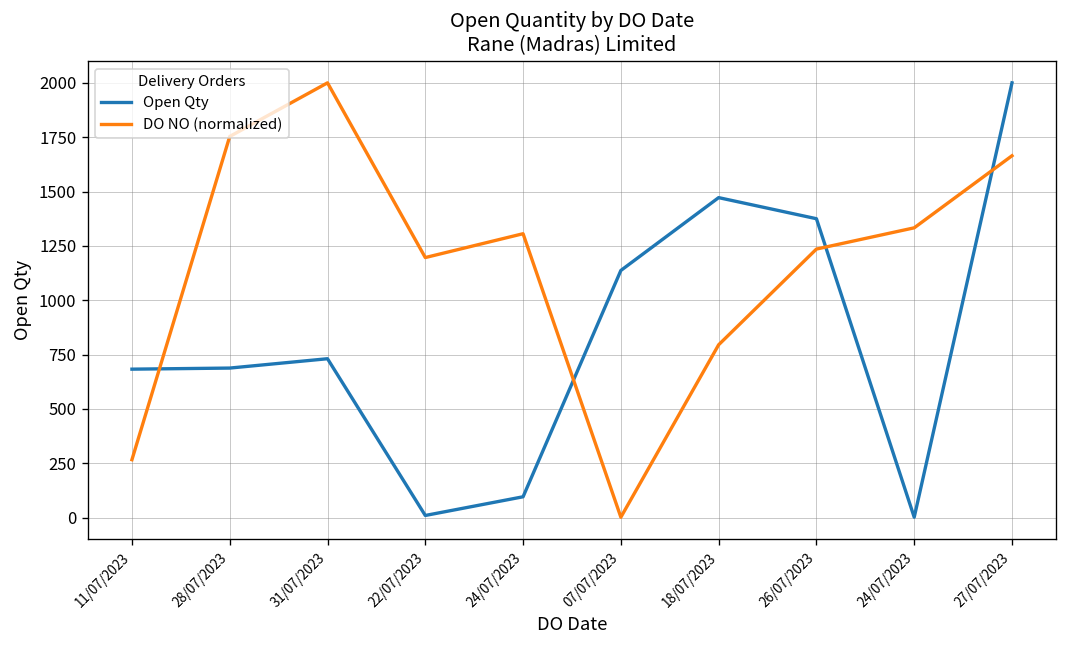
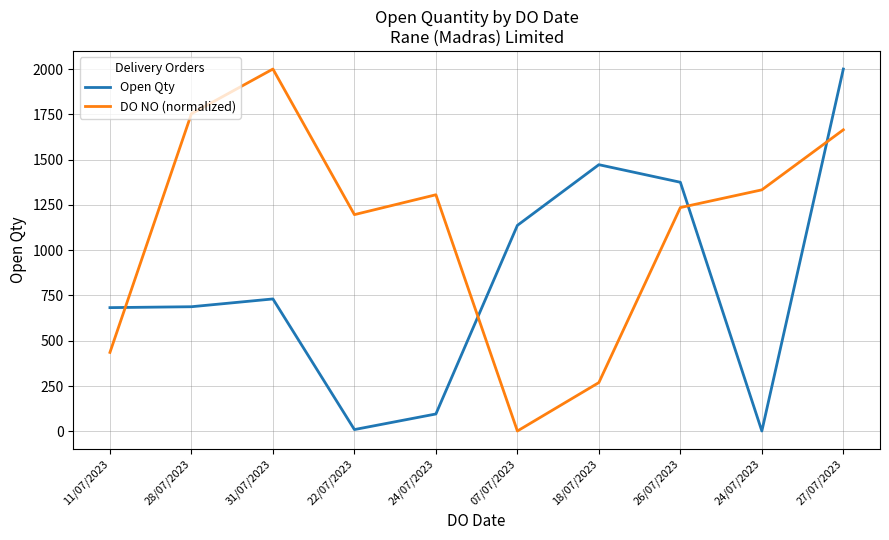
DO NO (normalized), 11/07/2023: 270 -> 440
DO NO (normalized), 18/07/2023: 800 -> 270
